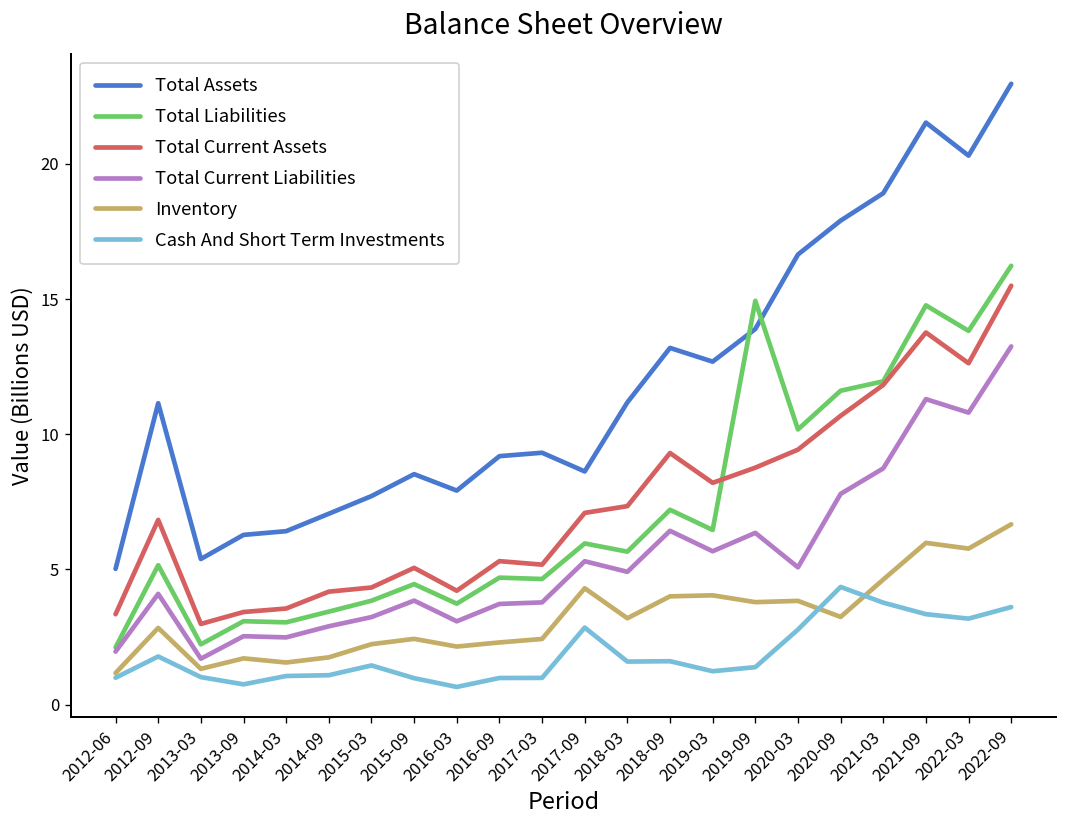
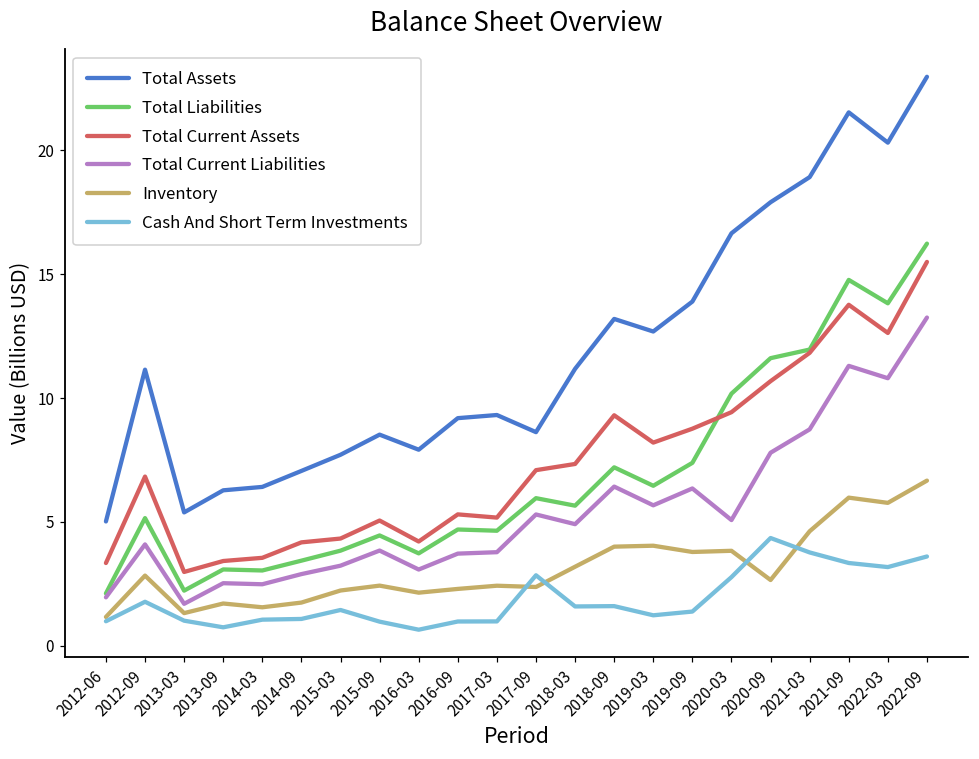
Inventory, 2017-09: 4.3 -> 2.4
Total Liabilities, 2019-09: 14.9 -> 7.4
Inventory, 2020-09: 3.2 -> 2.7
